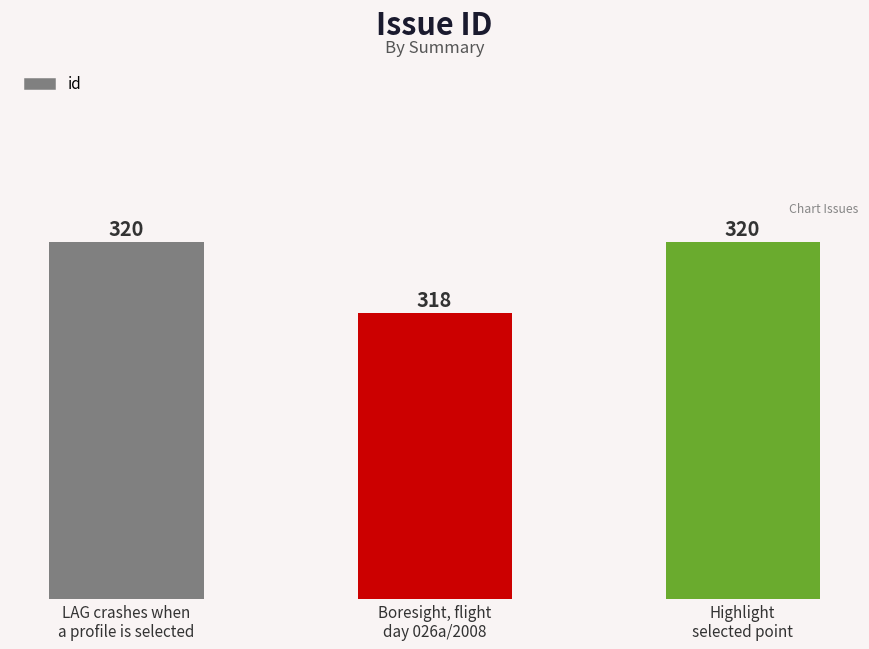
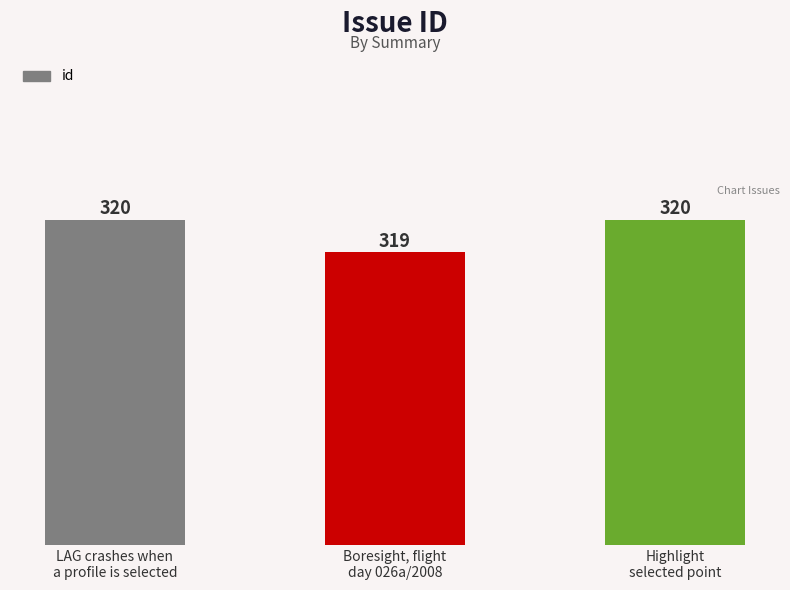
Boresight, flight day 026a/2008: 318 -> 319
